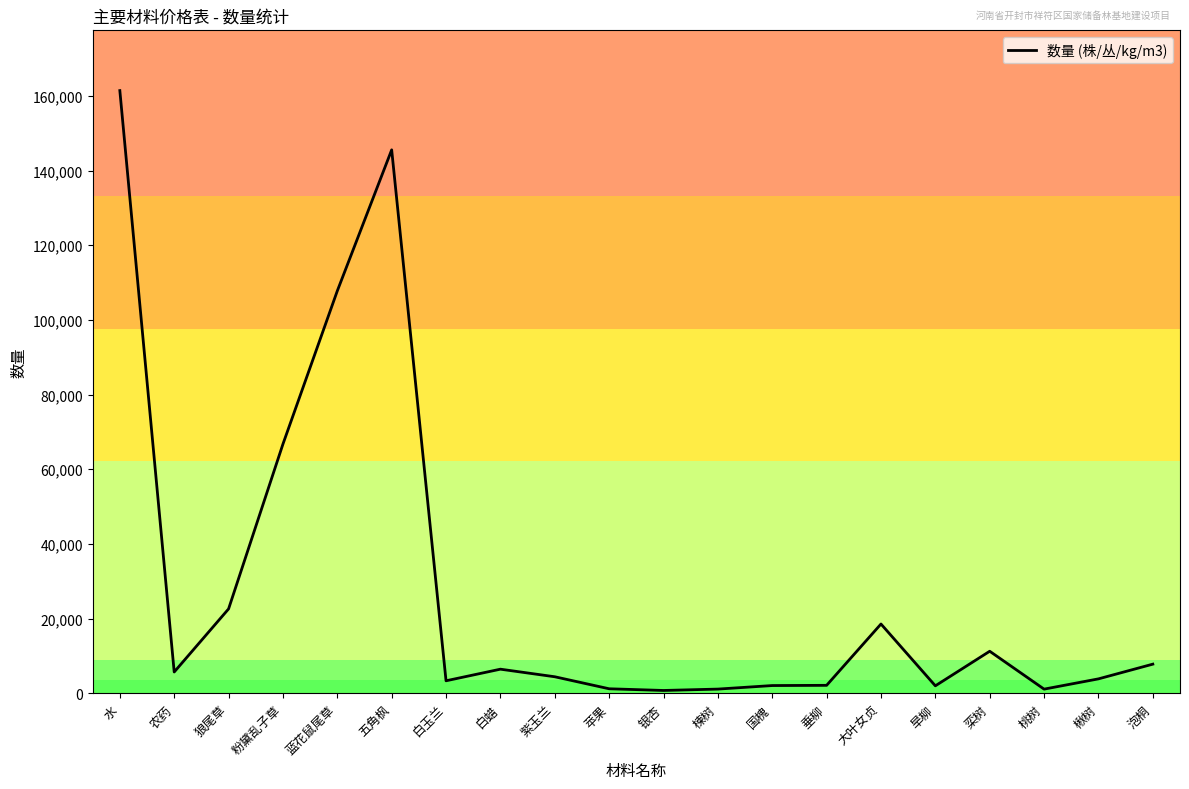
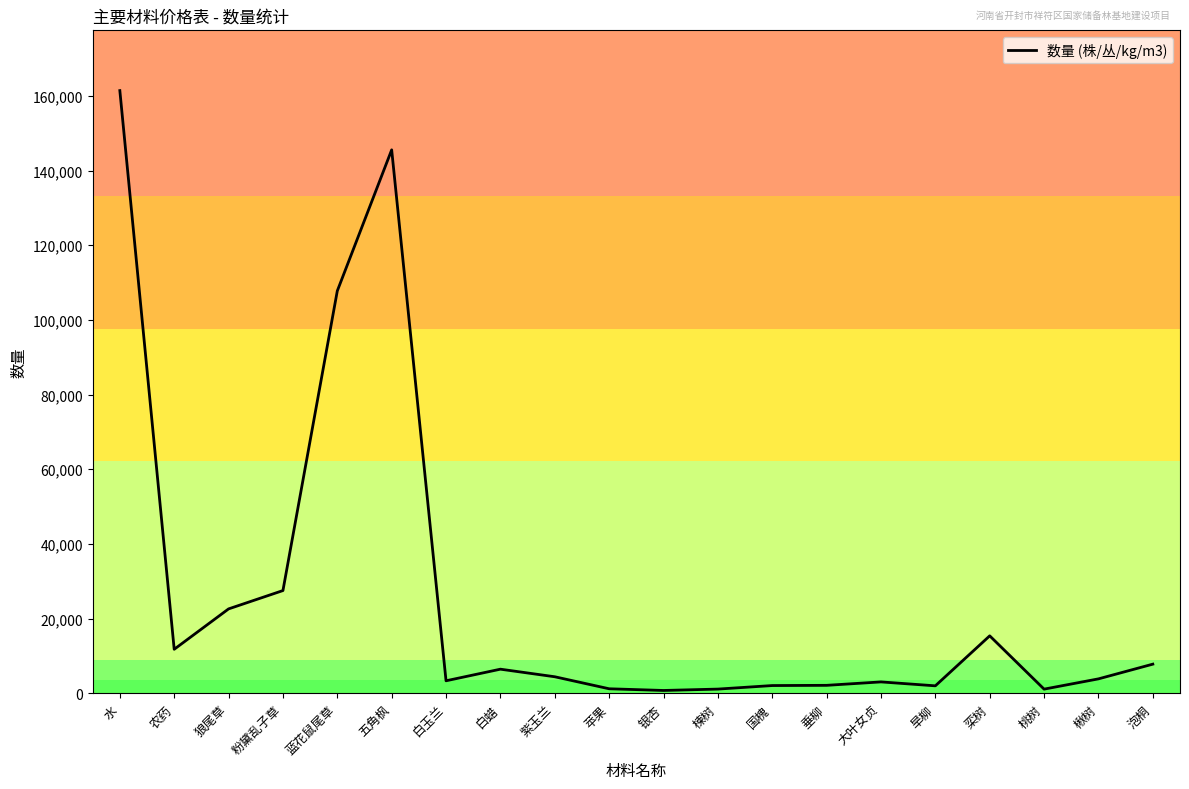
农药: 6,000 -> 12,000
粉黛乱子草: 67,000 -> 28,000
大叶女贞: 19,000 -> 3,000
栾树: 11,000 -> 15,000
